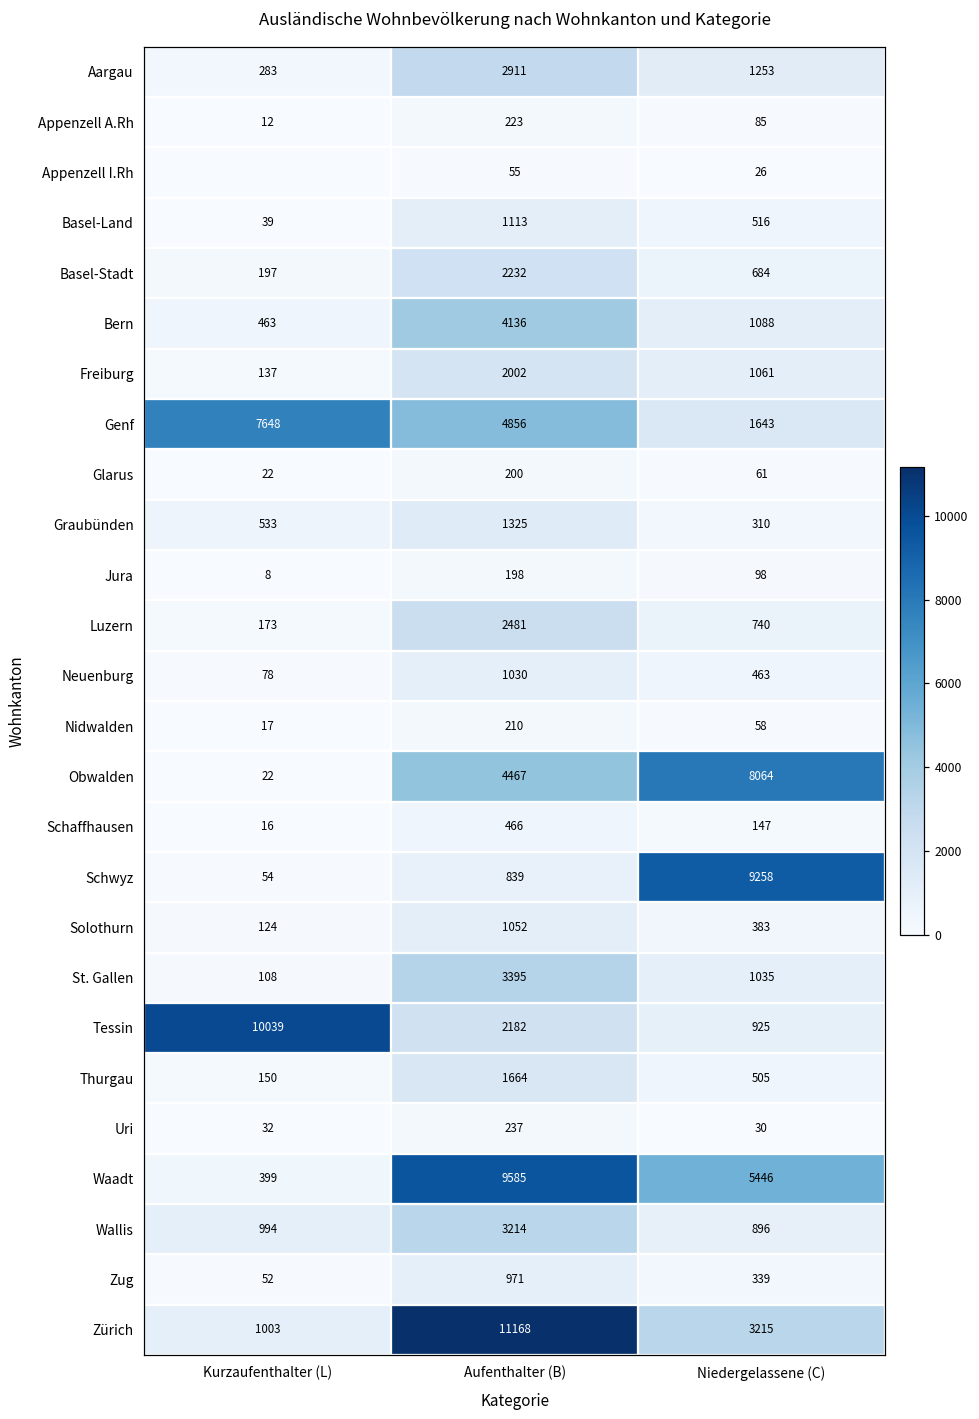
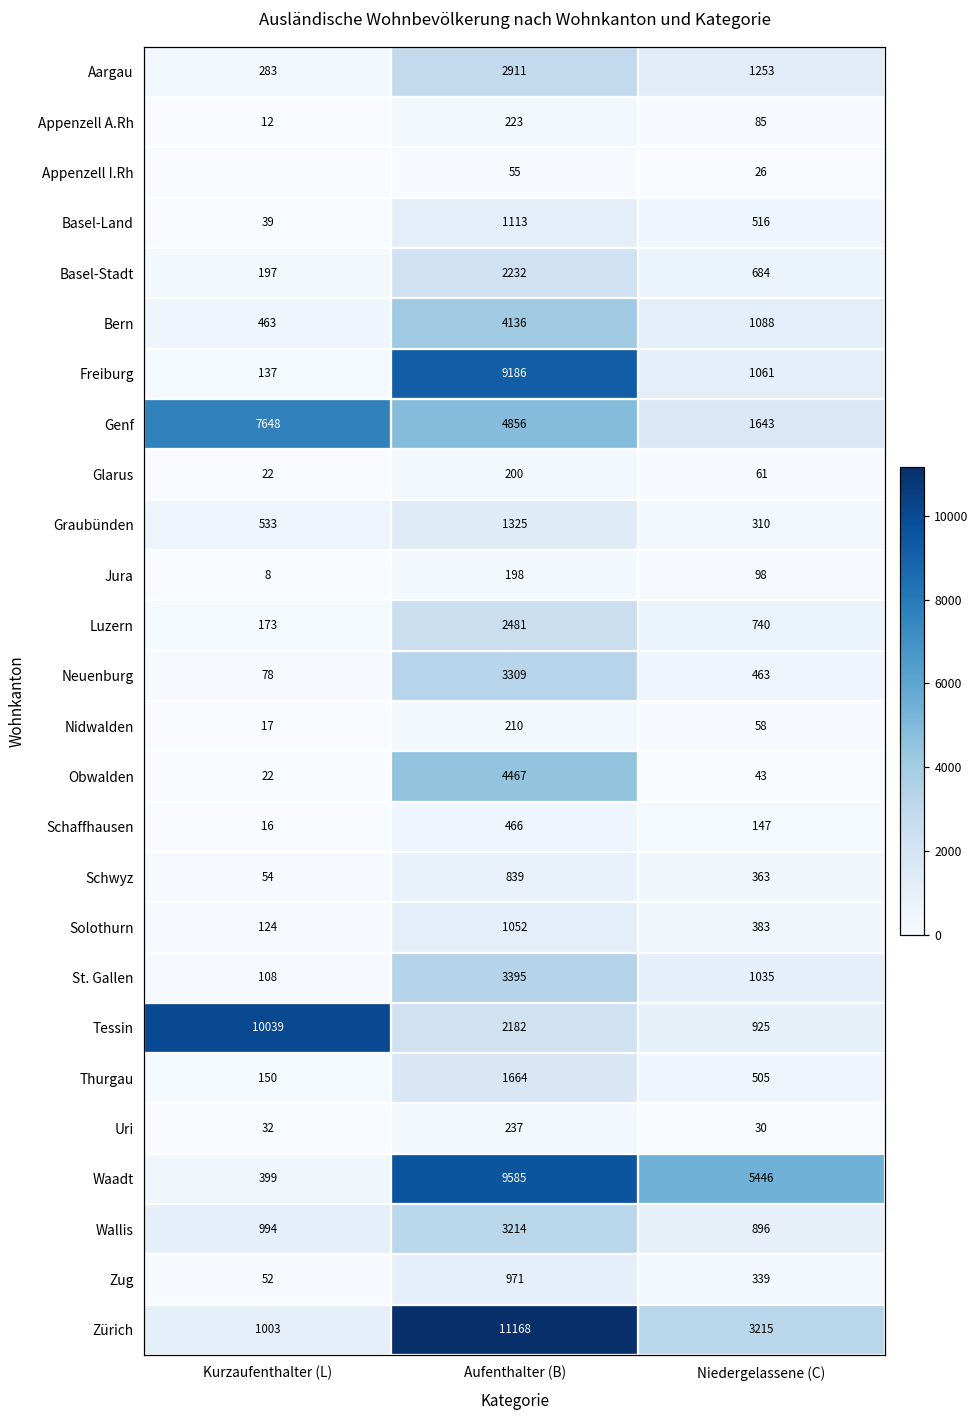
Freiburg, Aufenthalter (B): 2002 -> 9186
Neuenburg, Aufenthalter (B): 1030 -> 3309
Obwalden, Niedergelassene (C): 8064 -> 43
Schwyz, Niedergelassene (C): 9258 -> 363
